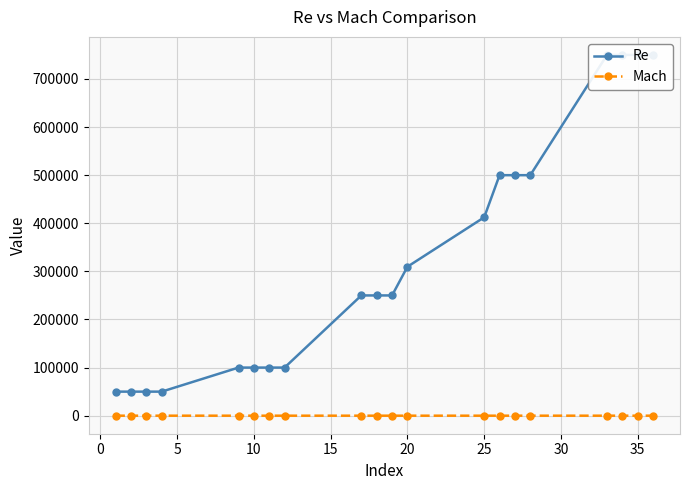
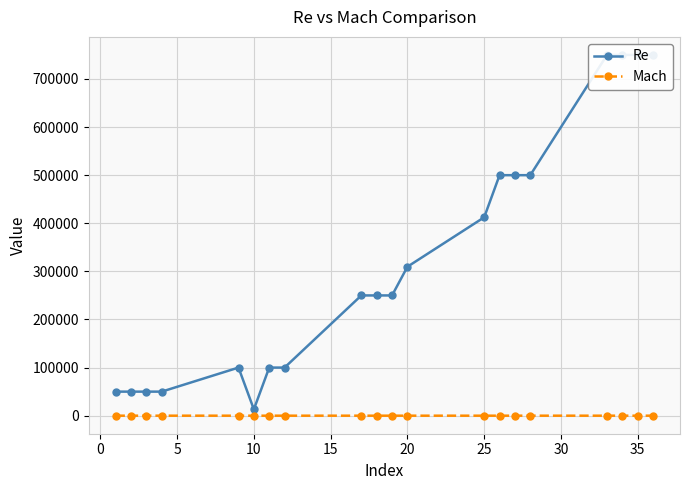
Re, 10: 100000 -> 10000
